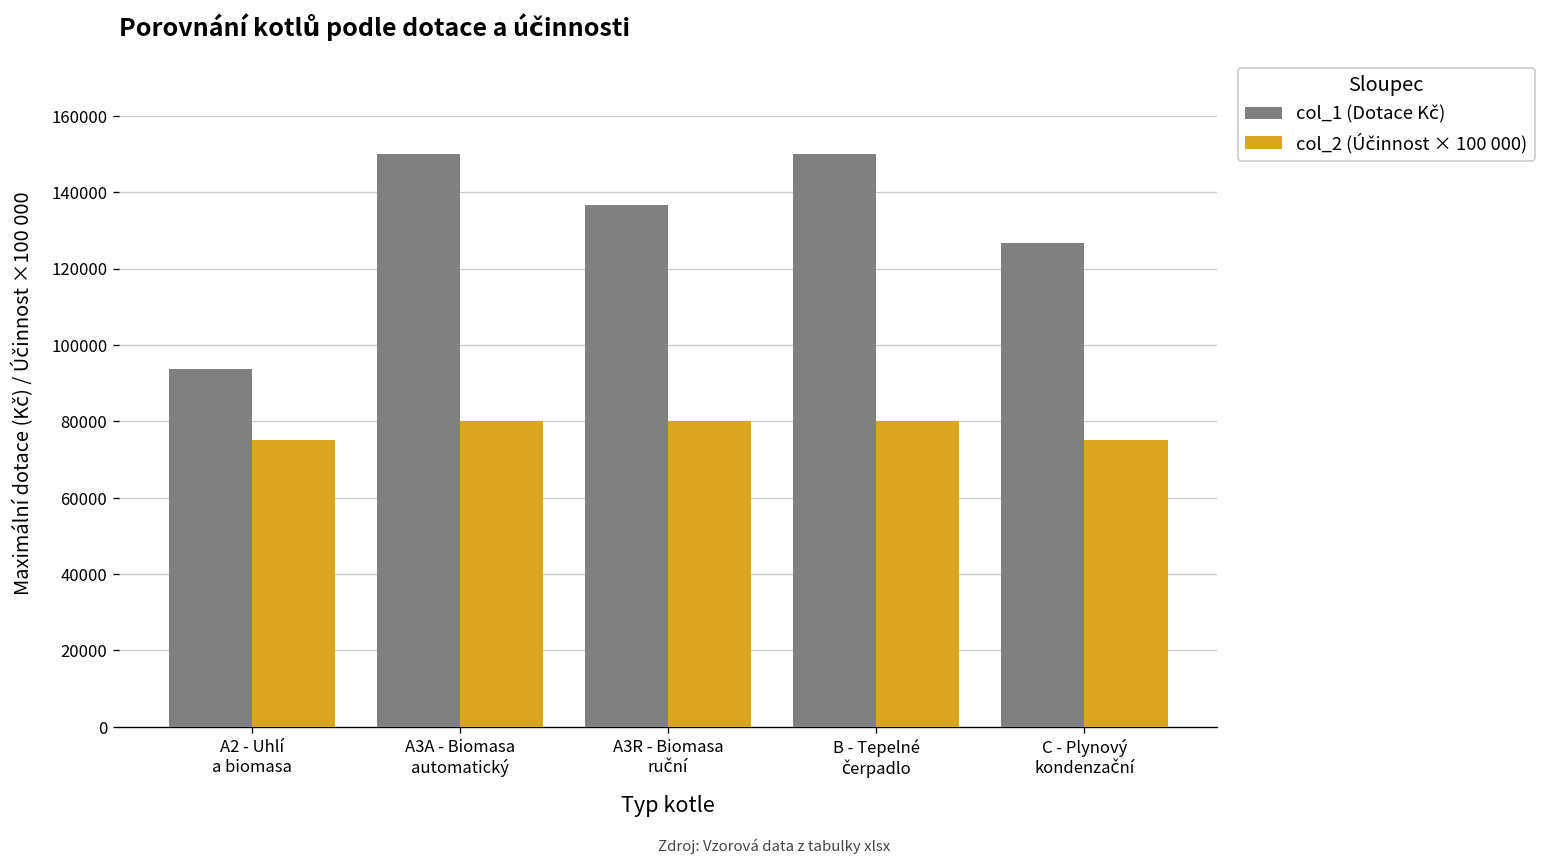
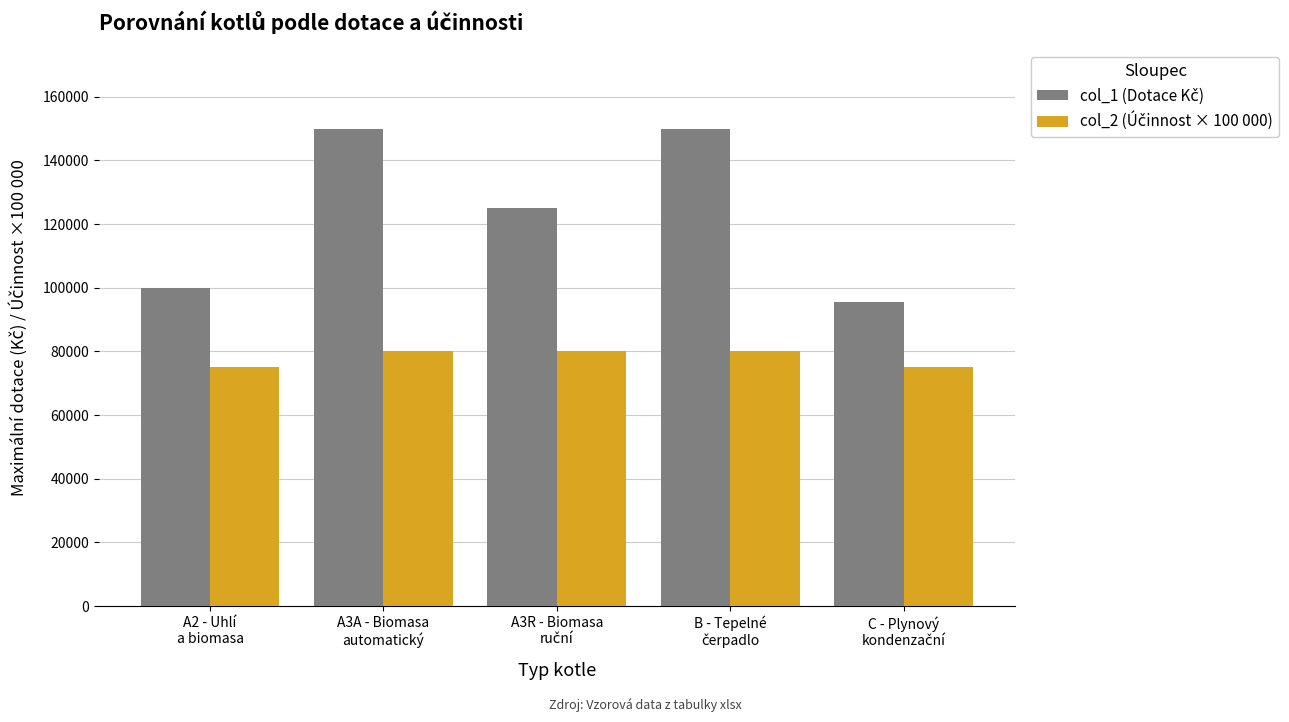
col_1 (Dotace Kč), A2 - Uhlí a biomasa: 94000 -> 100000
col_1 (Dotace Kč), A3R - Biomasa ruční: 137000 -> 125000
col_1 (Dotace Kč), C - Plynový kondenzační: 127000 -> 96000
